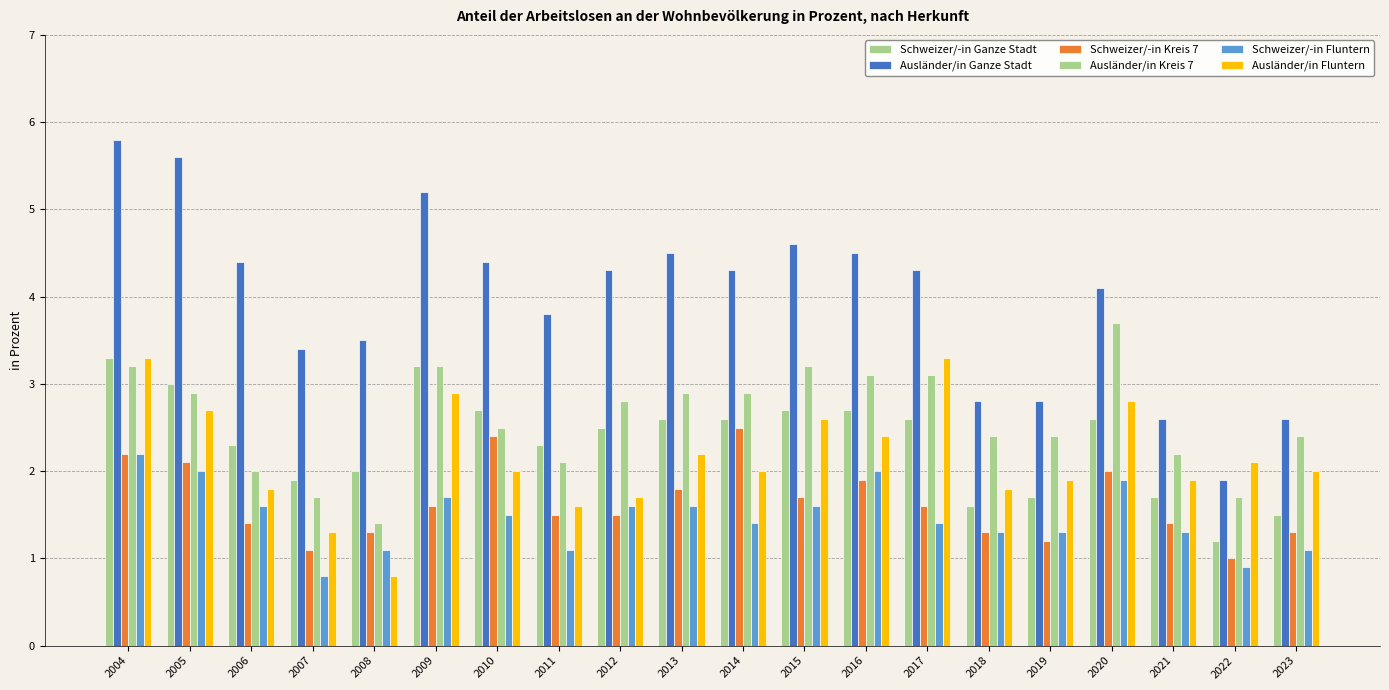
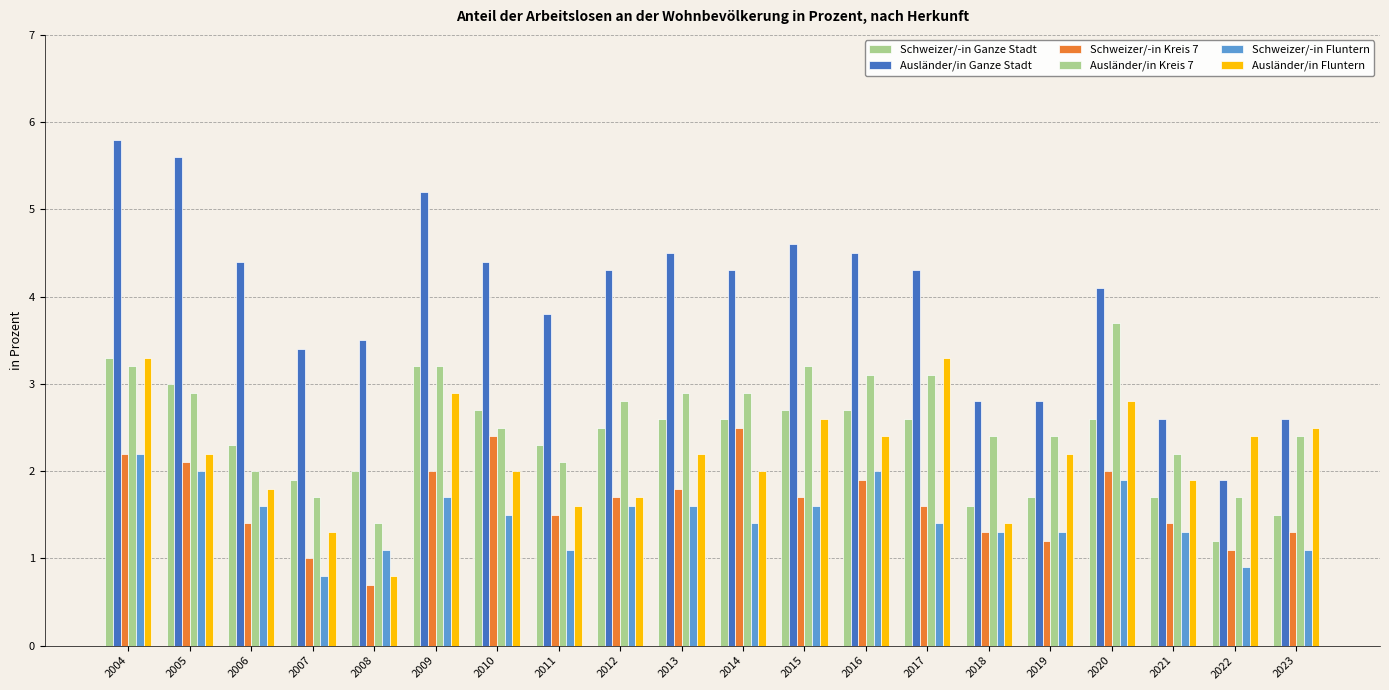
Ausländer/in Fluntern, 2005: 2.7 -> 2.2
Schweizer/-in Kreis 7, 2007: 1.1 -> 1.0
Schweizer/-in Kreis 7, 2008: 1.3 -> 0.7
Schweizer/-in Kreis 7, 2009: 1.6 -> 2.0
Schweizer/-in Kreis 7, 2012: 1.5 -> 1.7
Ausländer/in Fluntern, 2018: 1.8 -> 1.4
Ausländer/in Fluntern, 2019: 1.9 -> 2.2
Schweizer/-in Kreis 7, 2022: 1.0 -> 1.1
Ausländer/in Fluntern, 2022: 2.1 -> 2.4
Ausländer/in Fluntern, 2023: 2.0 -> 2.5
